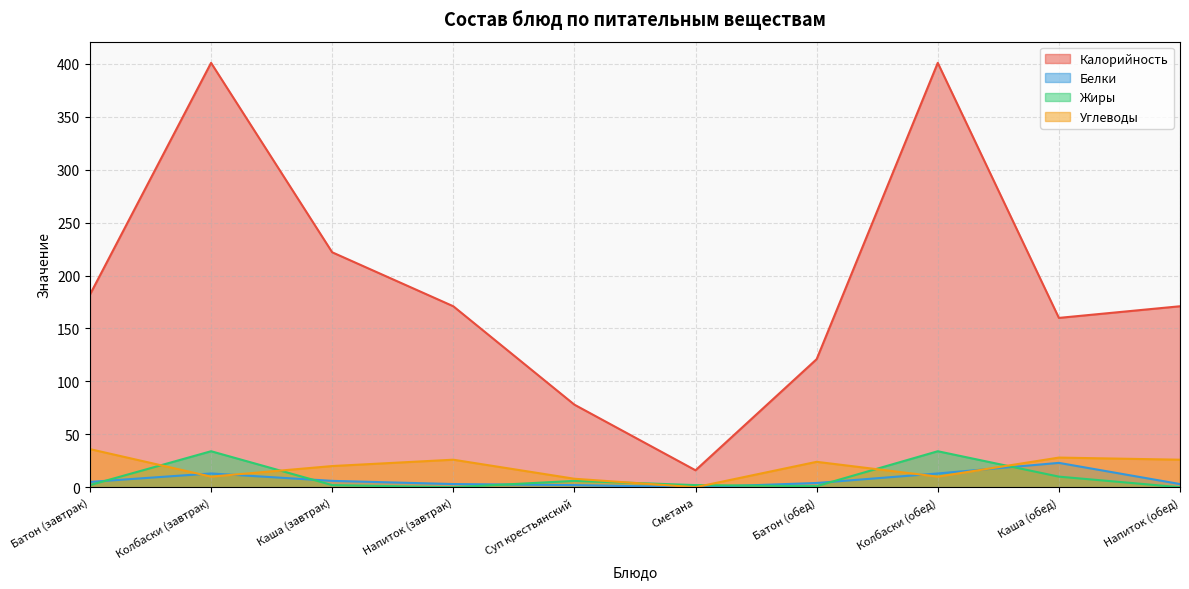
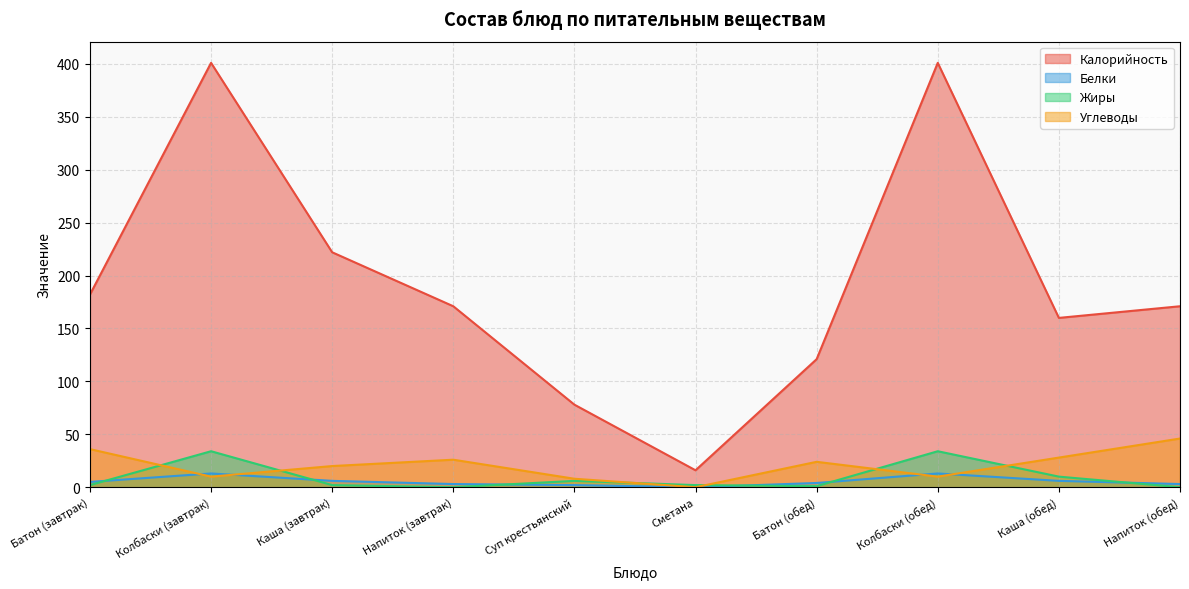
Белки, Каша (обед): 23 -> 6
Углеводы, Напиток (обед): 26 -> 46
